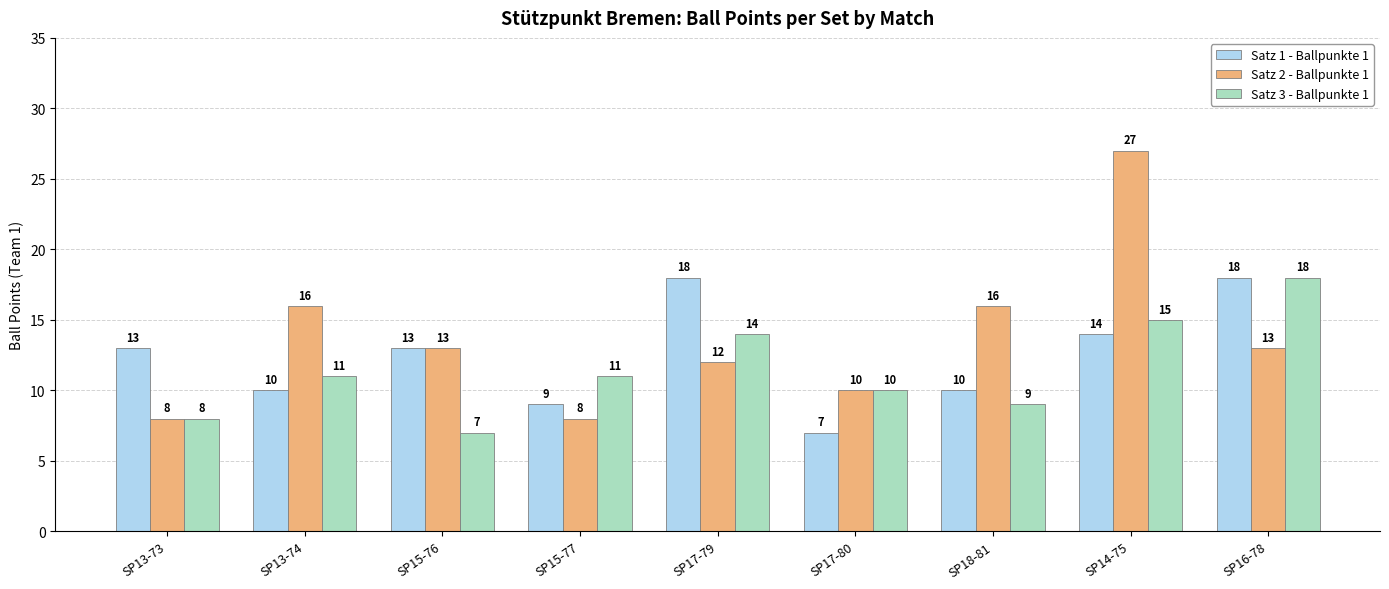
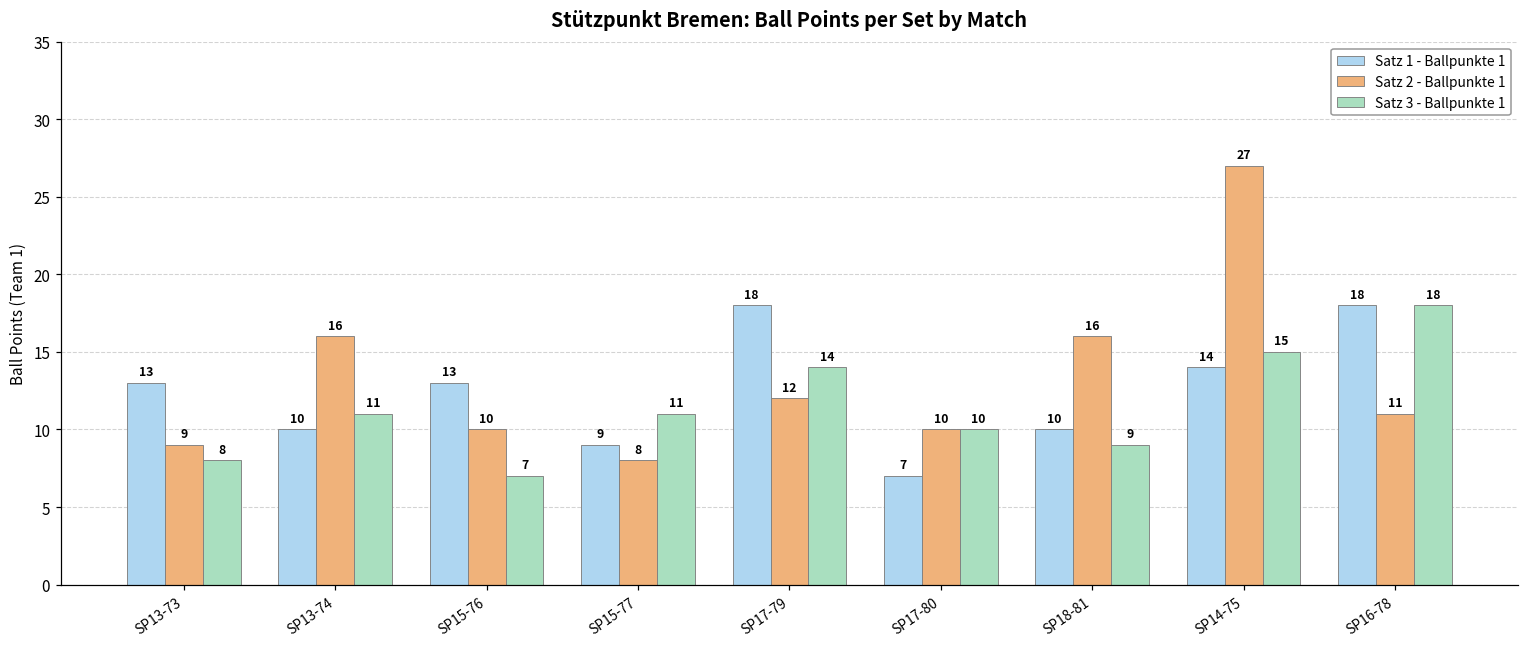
Satz 2 - Ballpunkte 1, SP13-73: 8 -> 9
Satz 2 - Ballpunkte 1, SP15-76: 13 -> 10
Satz 2 - Ballpunkte 1, SP16-78: 13 -> 11
